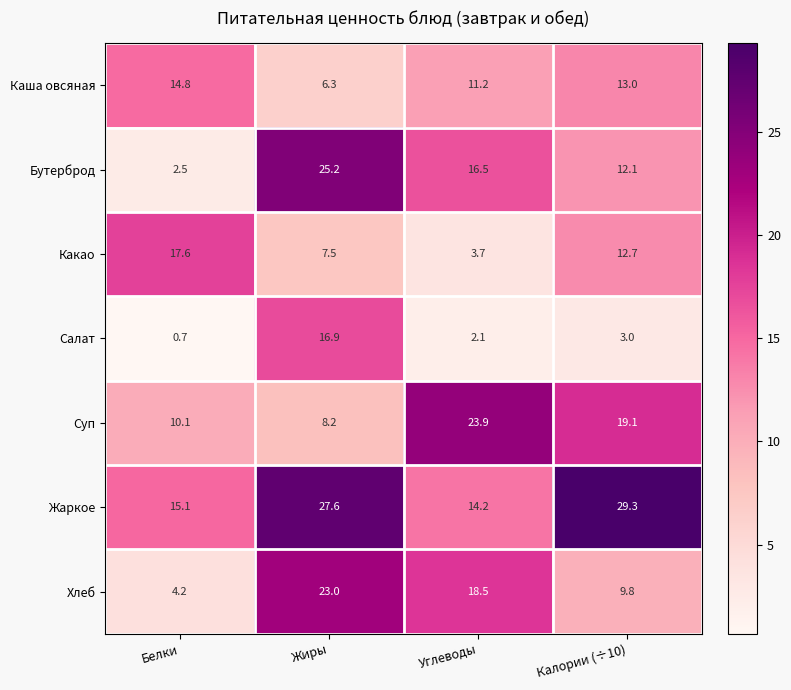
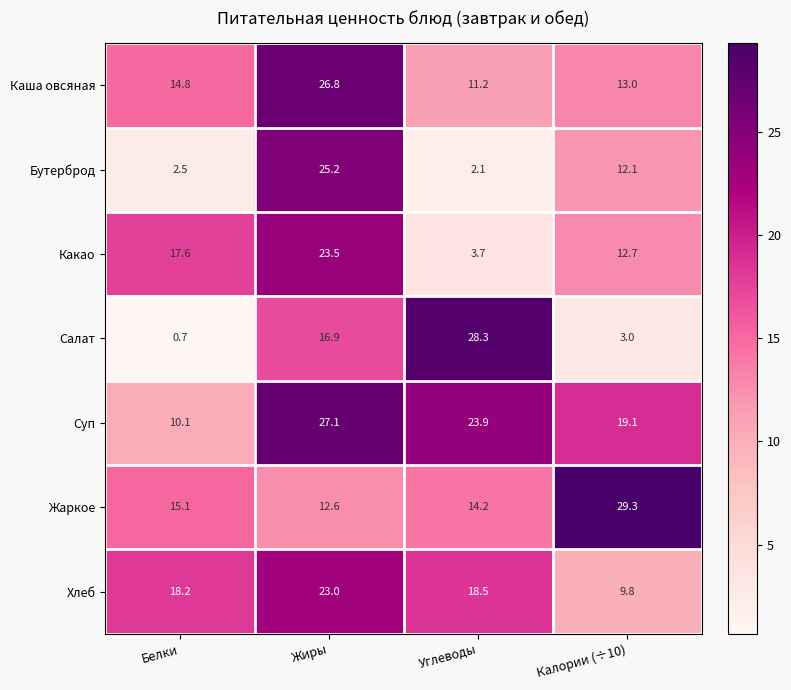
Каша овсяная, Жиры: 6.3 -> 26.8
Бутерброд, Углеводы: 16.5 -> 2.1
Какао, Жиры: 7.5 -> 23.5
Салат, Углеводы: 2.1 -> 28.3
Суп, Жиры: 8.2 -> 27.1
Жаркое, Жиры: 27.6 -> 12.6
Хлеб, Белки: 4.2 -> 18.2
